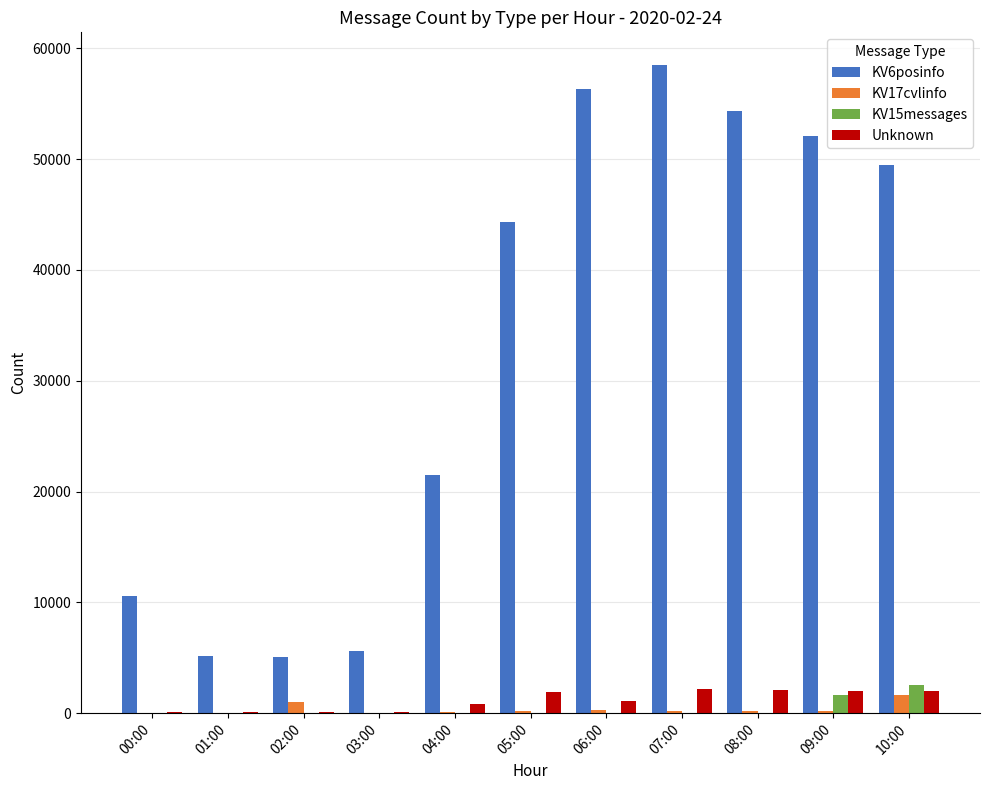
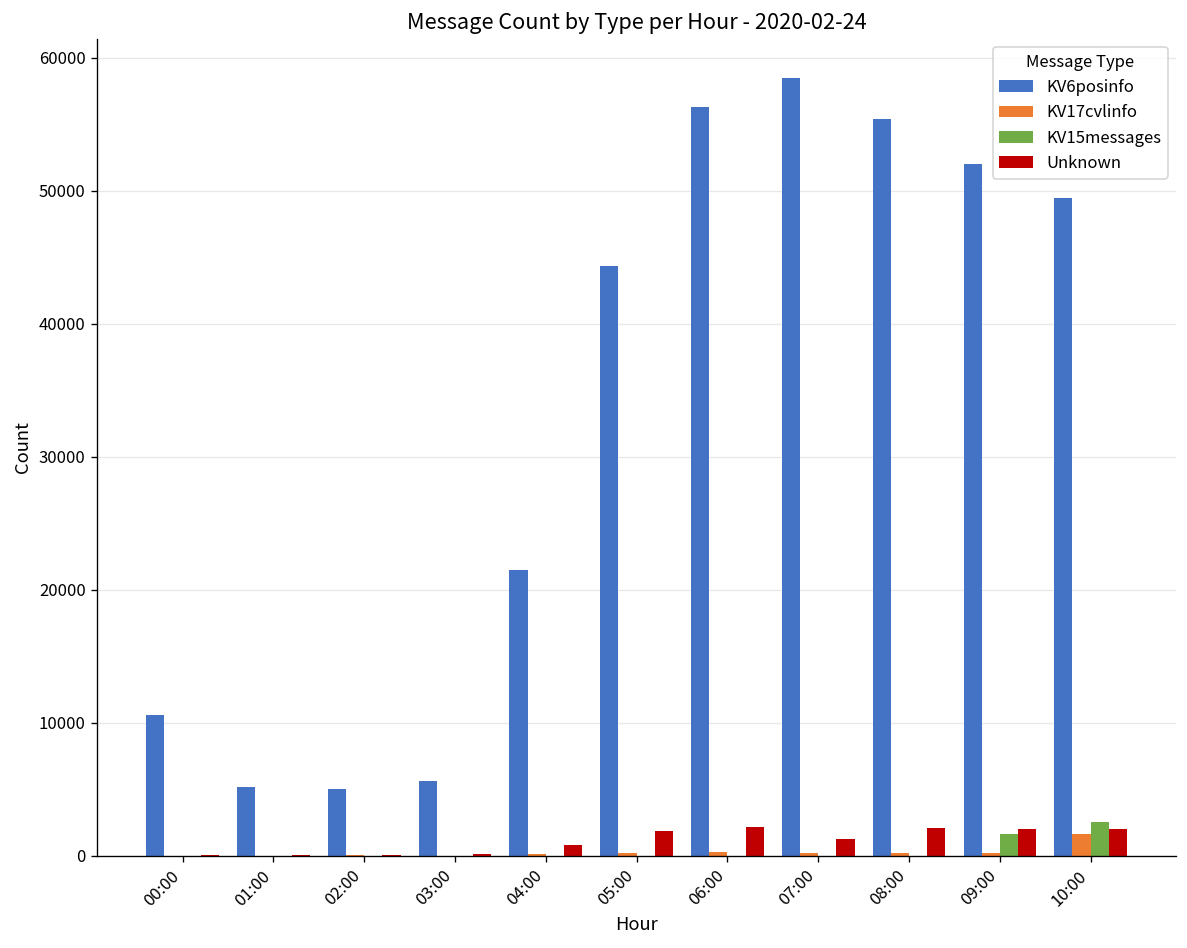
KV17cvlinfo, 02:00: 1000 -> 0
Unknown, 06:00: 1100 -> 2200
Unknown, 07:00: 2200 -> 1300
KV6posinfo, 08:00: 54400 -> 55400
